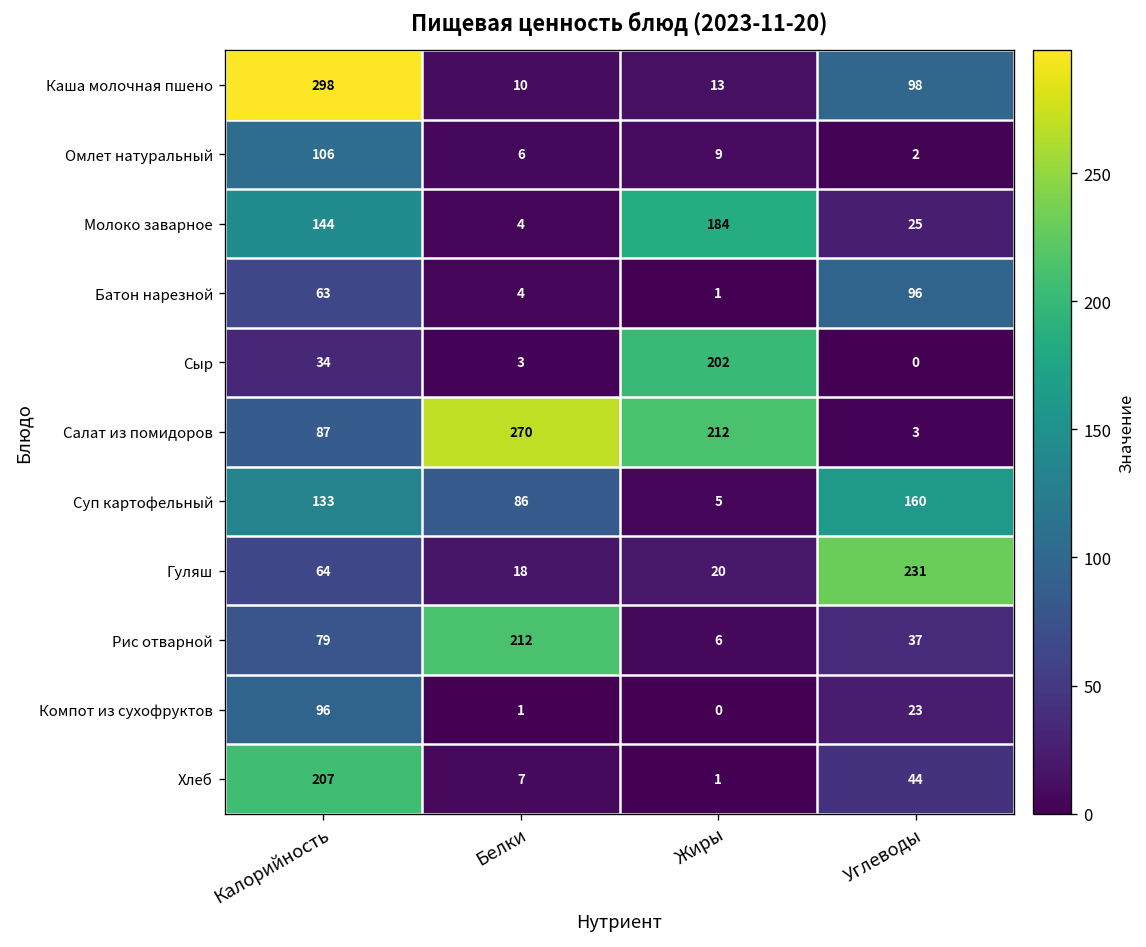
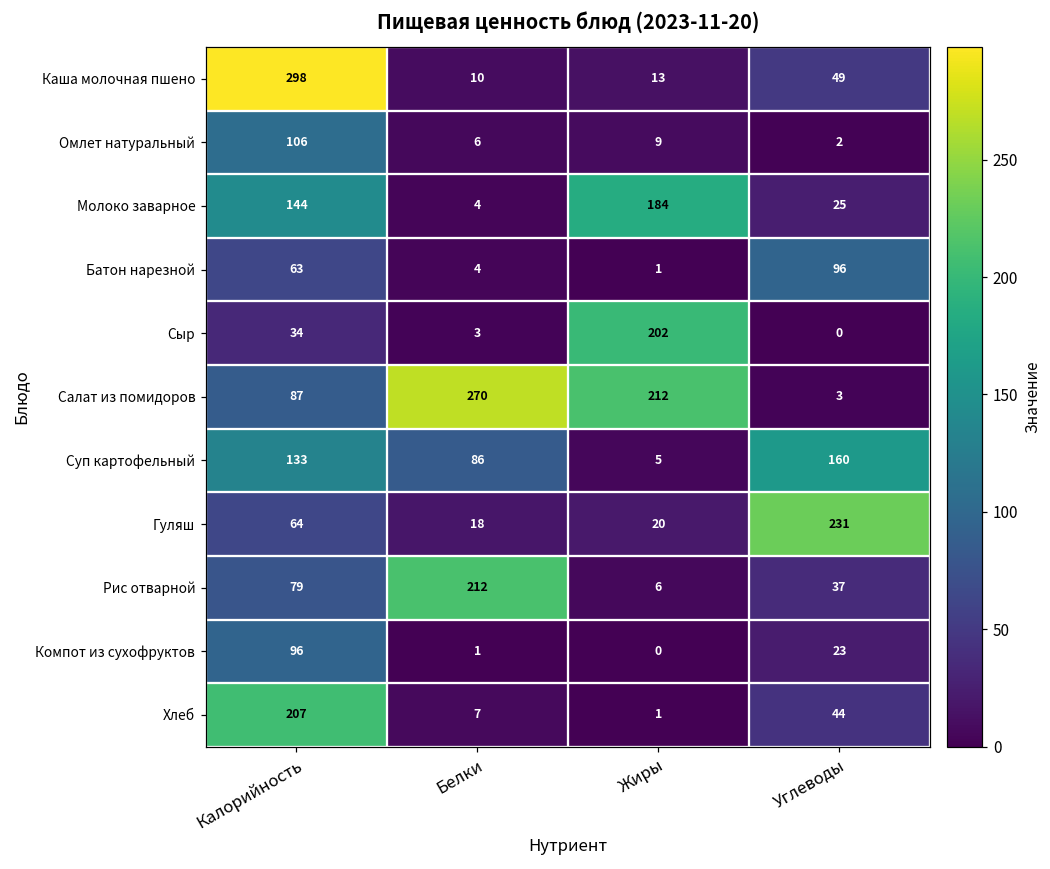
Каша молочная пшено, Углеводы: 98 -> 49
